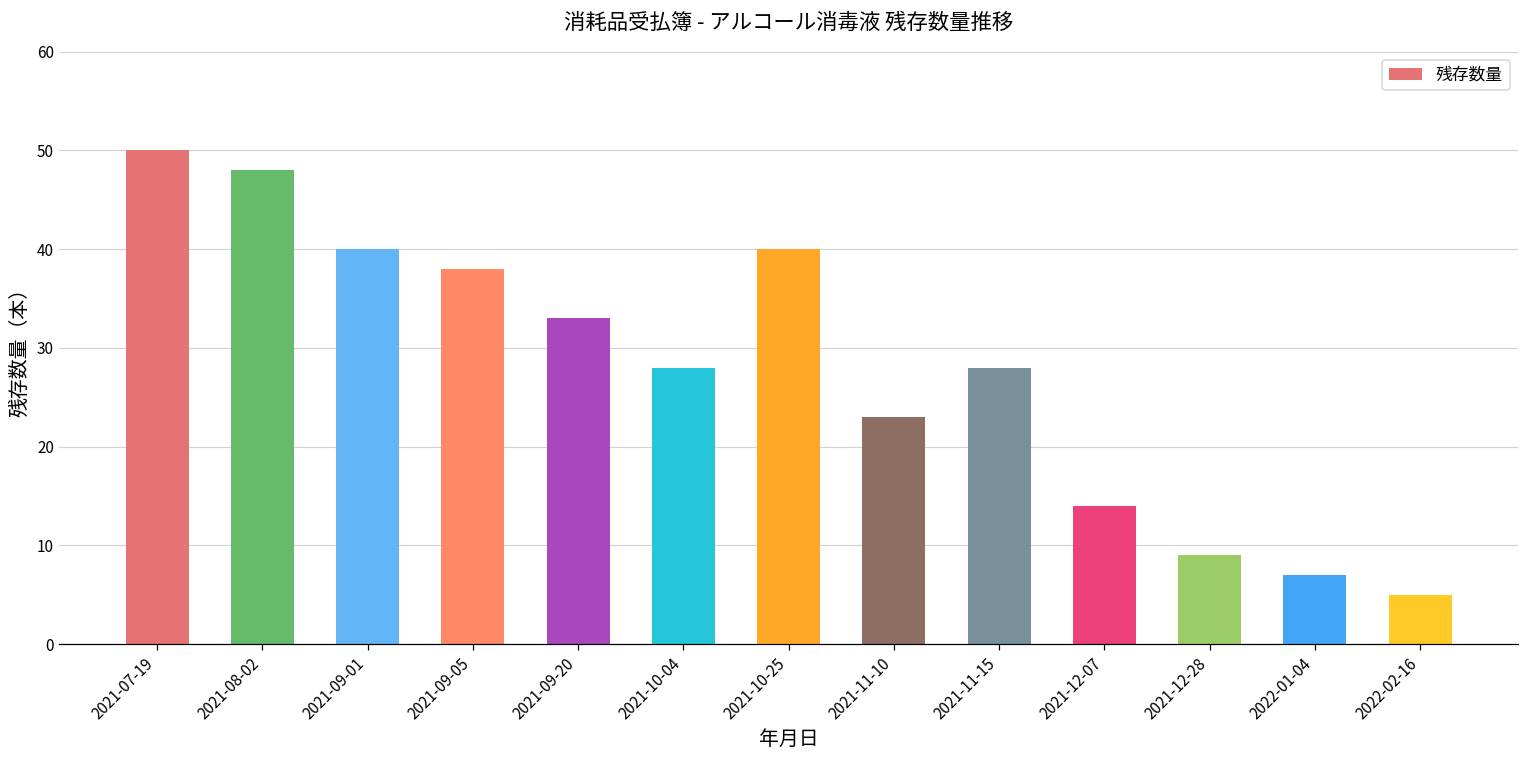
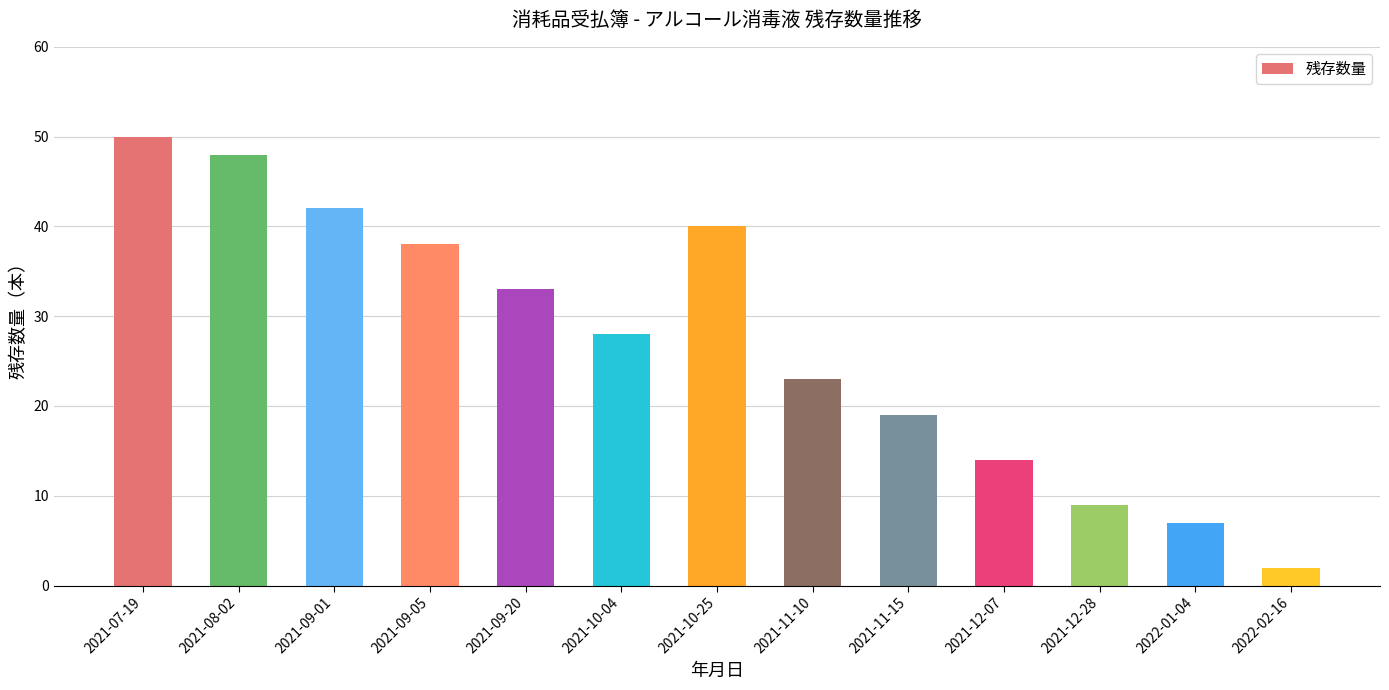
2021-09-01: 40 -> 42
2021-11-15: 28 -> 19
2022-02-16: 5 -> 2
